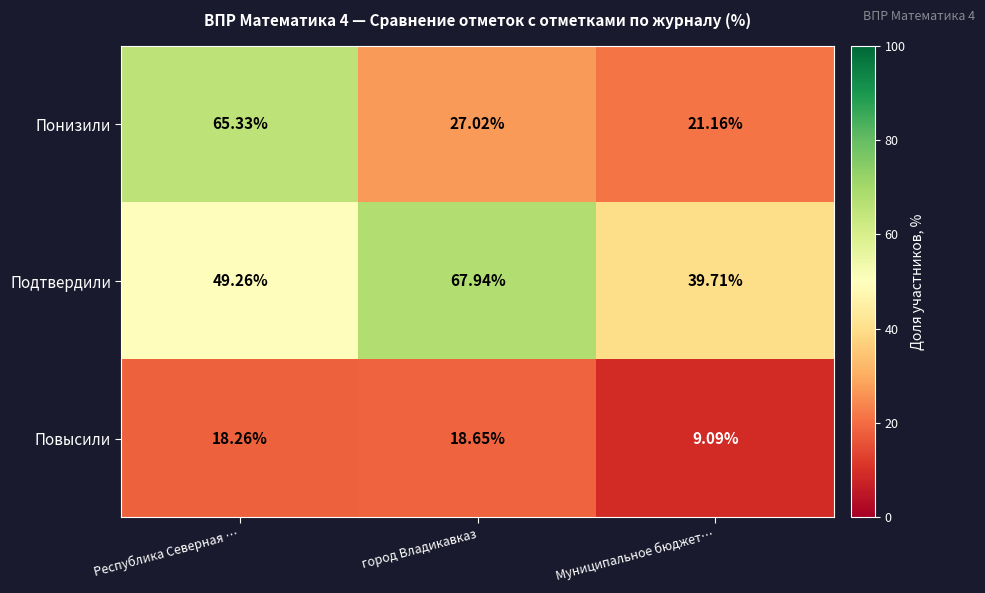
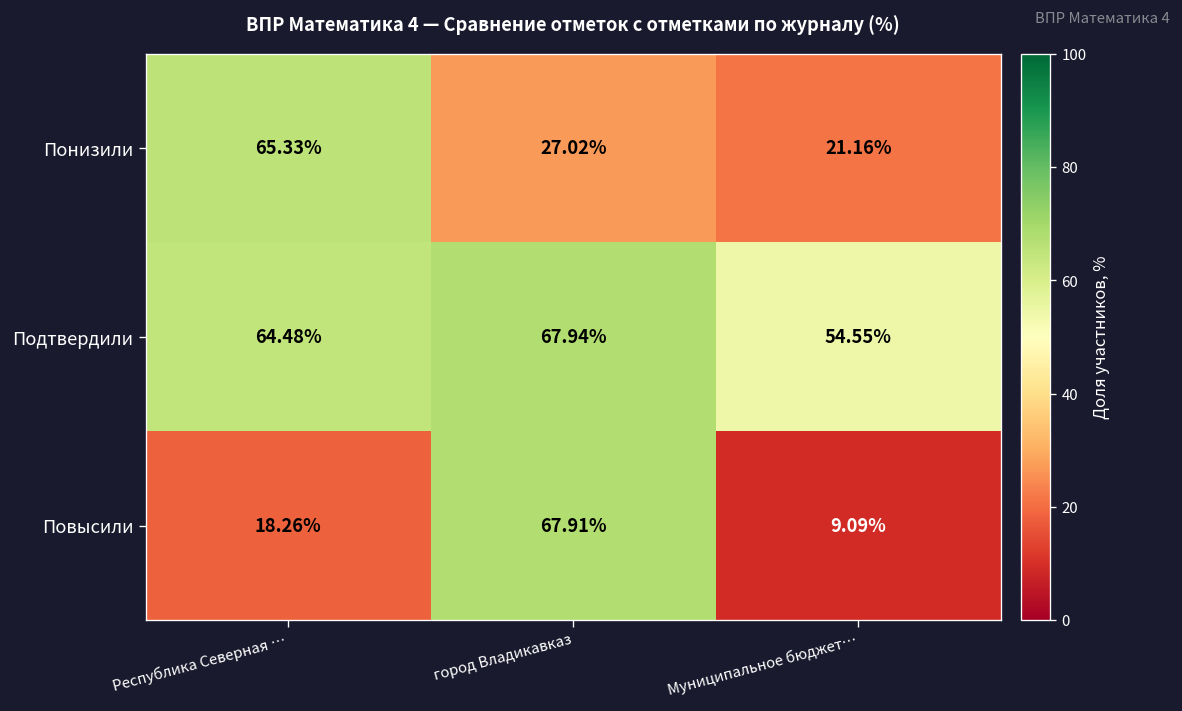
Подтвердили, Республика Северная …: 49.26% -> 64.48%
Подтвердили, Муниципальное бюджет…: 39.71% -> 54.55%
Повысили, город Владикавказ: 18.65% -> 67.91%
